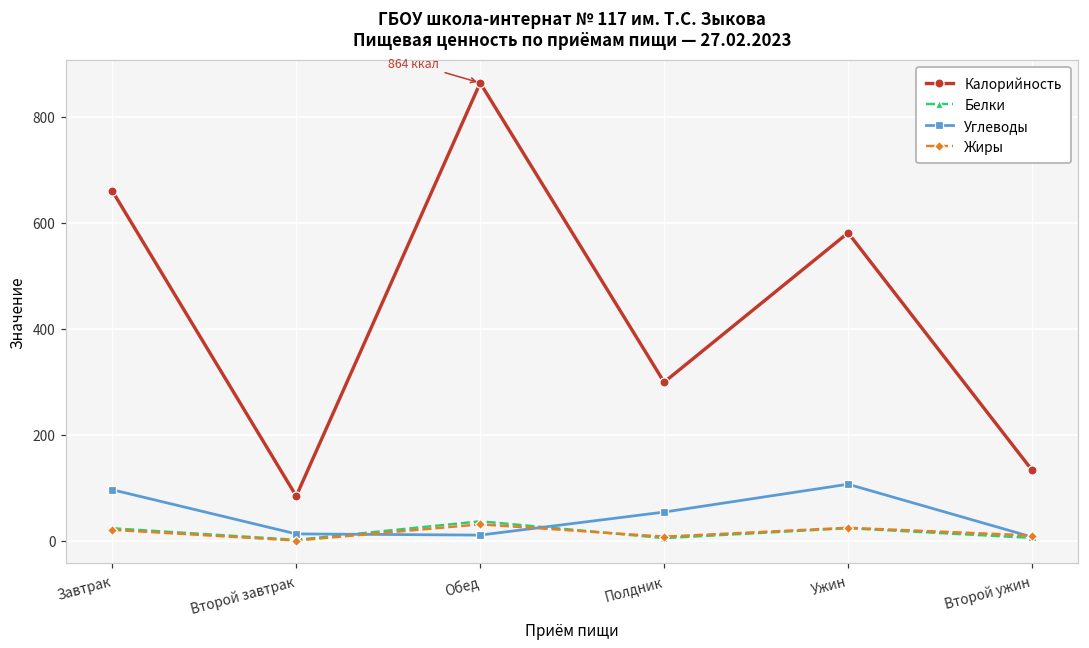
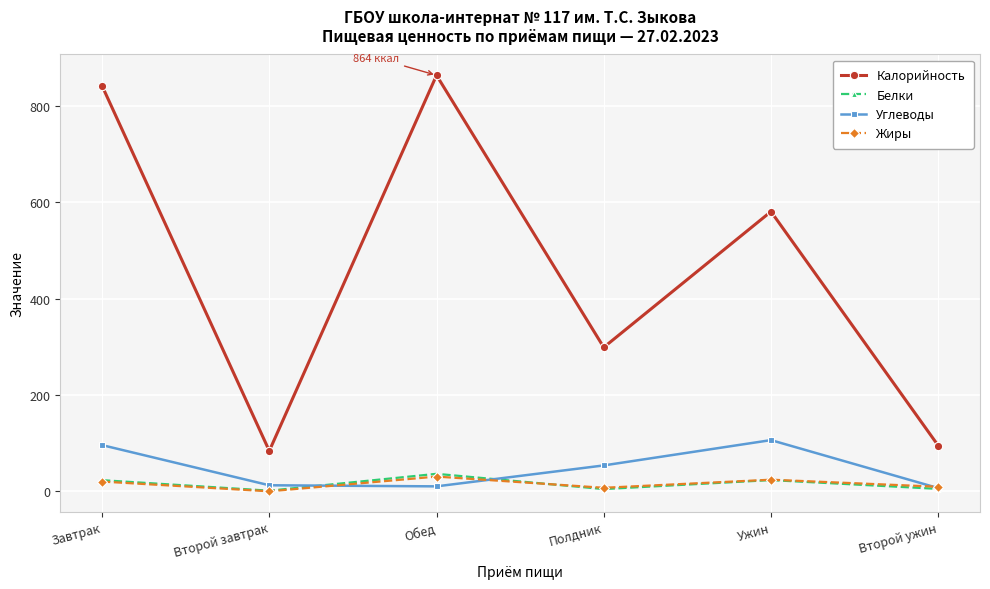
Калорийность, Завтрак: 660 -> 840
Калорийность, Второй ужин: 130 -> 100
